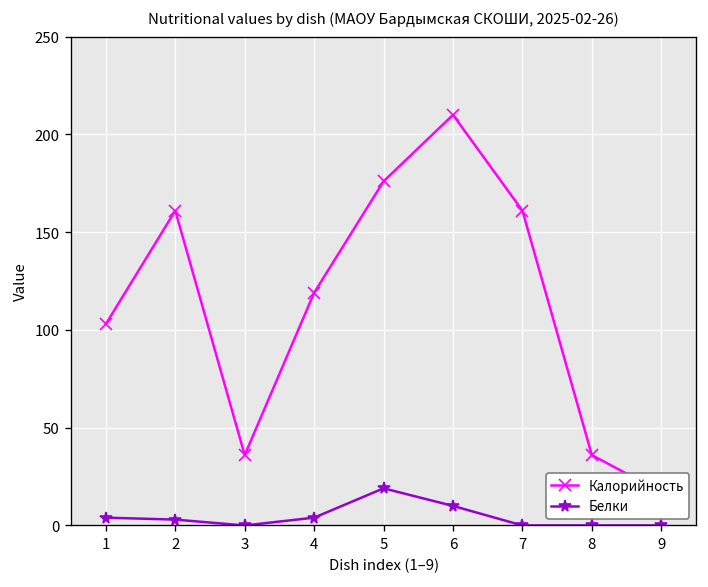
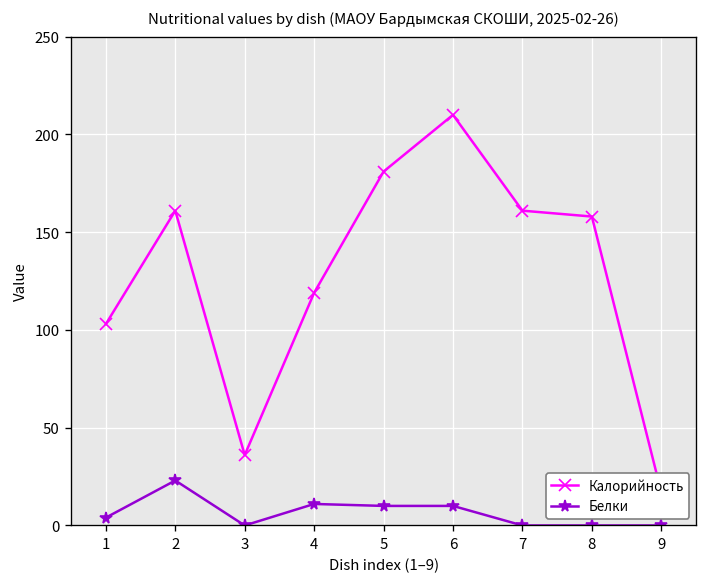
Белки, 2: 3 -> 23
Белки, 4: 4 -> 11
Калорийность, 5: 176 -> 181
Белки, 5: 19 -> 10
Калорийность, 8: 36 -> 158
